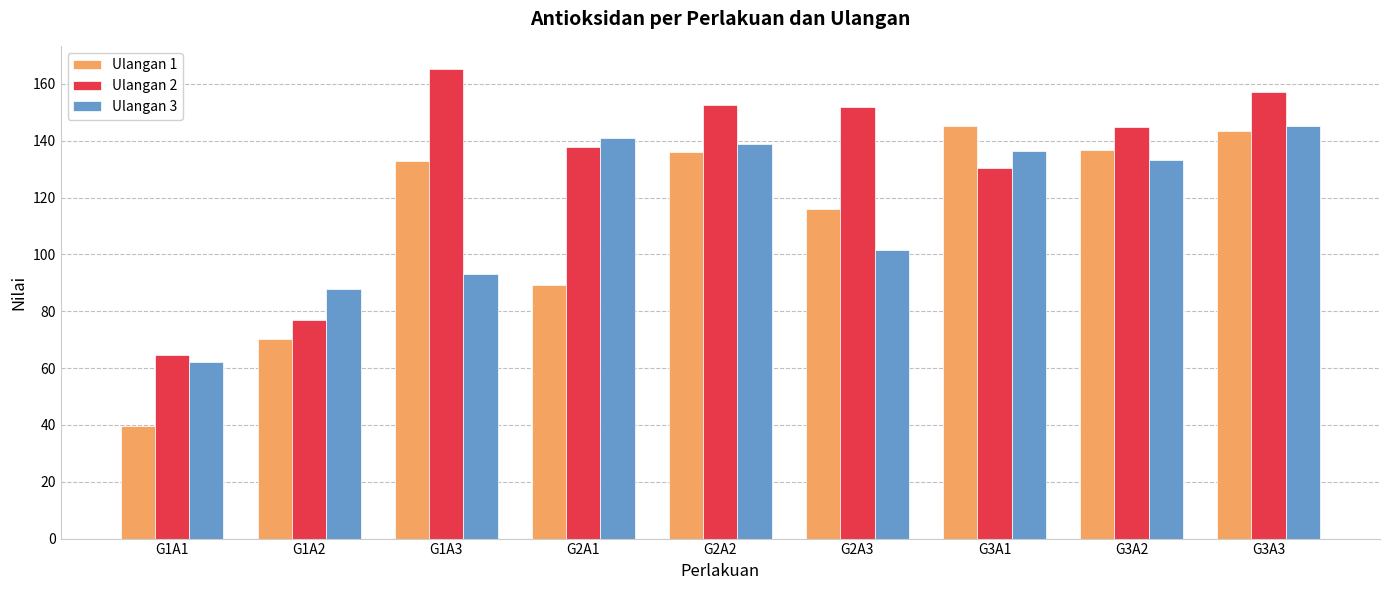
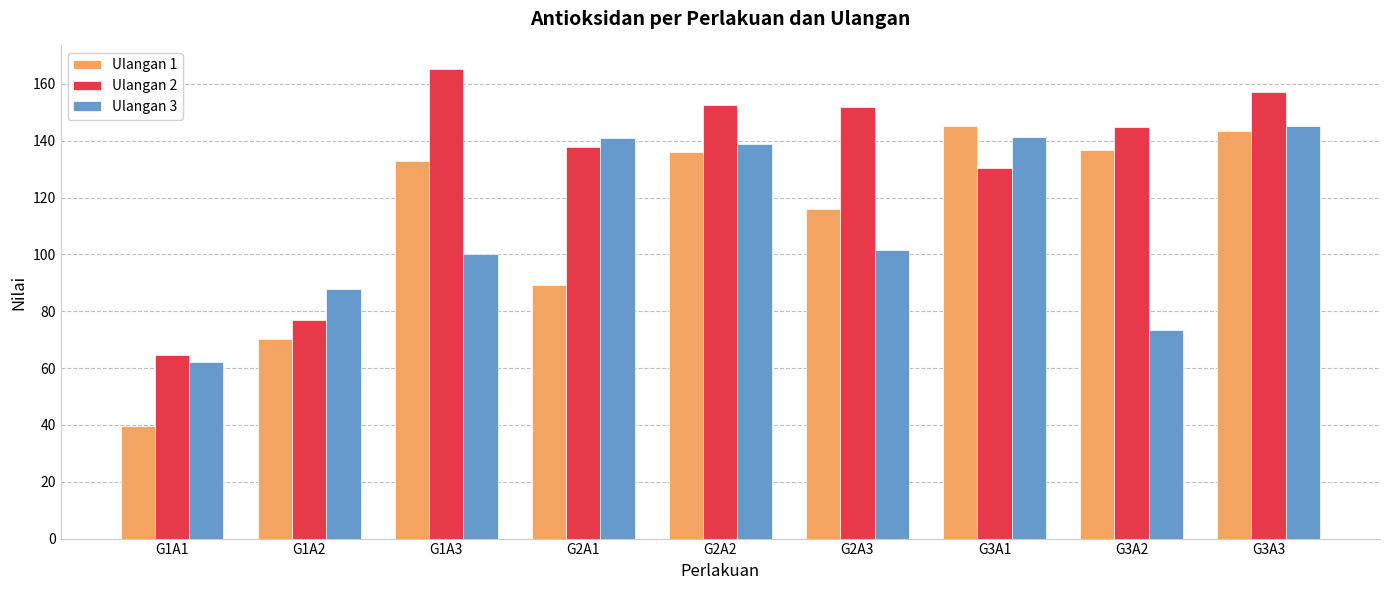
Ulangan 3, G1A3: 93 -> 100
Ulangan 3, G3A1: 136 -> 141
Ulangan 3, G3A2: 133 -> 74
